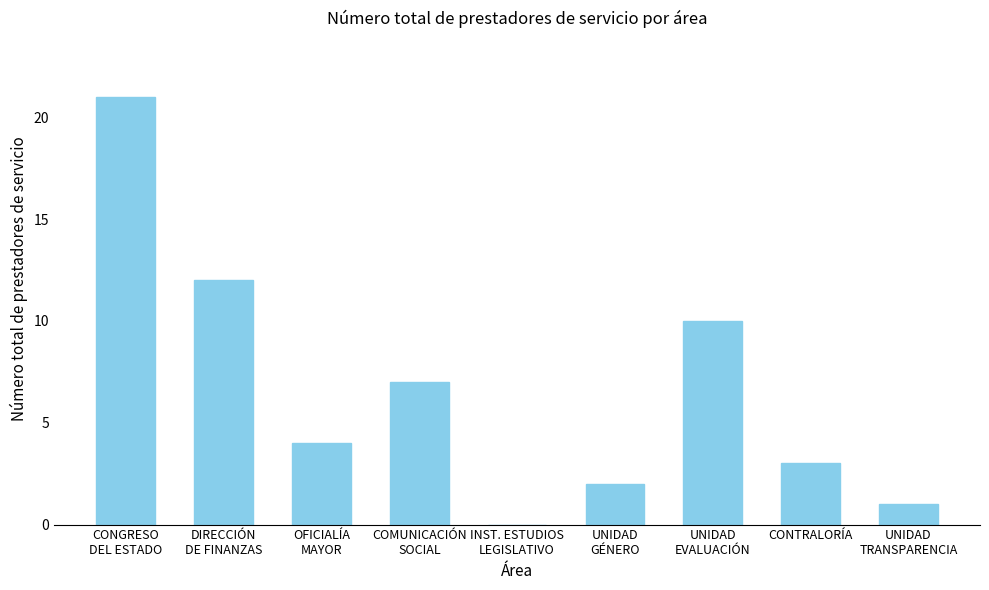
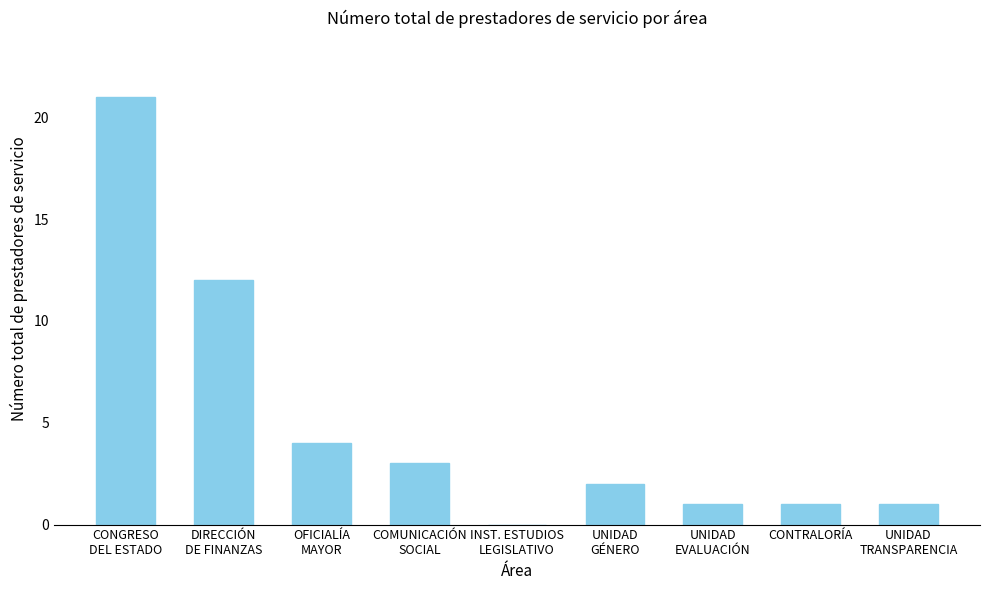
COMUNICACIÓN SOCIAL: 7 -> 3
UNIDAD EVALUACIÓN: 10 -> 1
CONTRALORÍA: 3 -> 1
